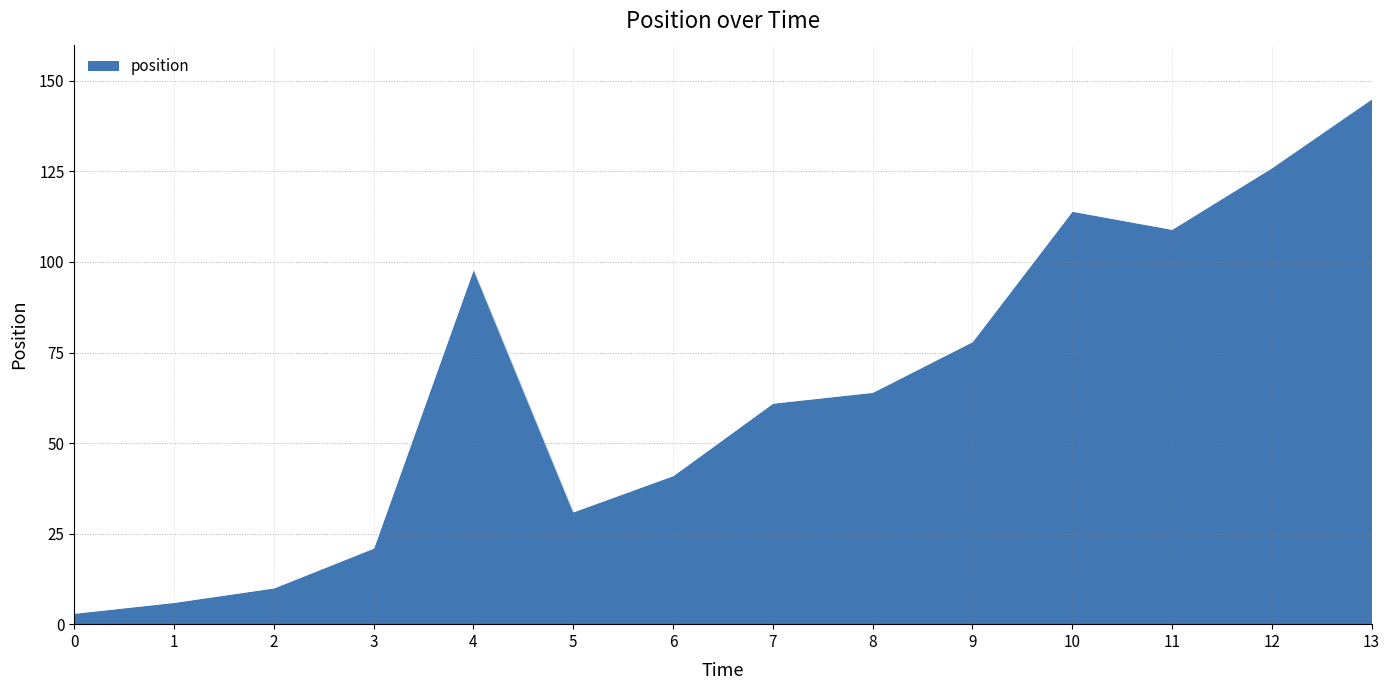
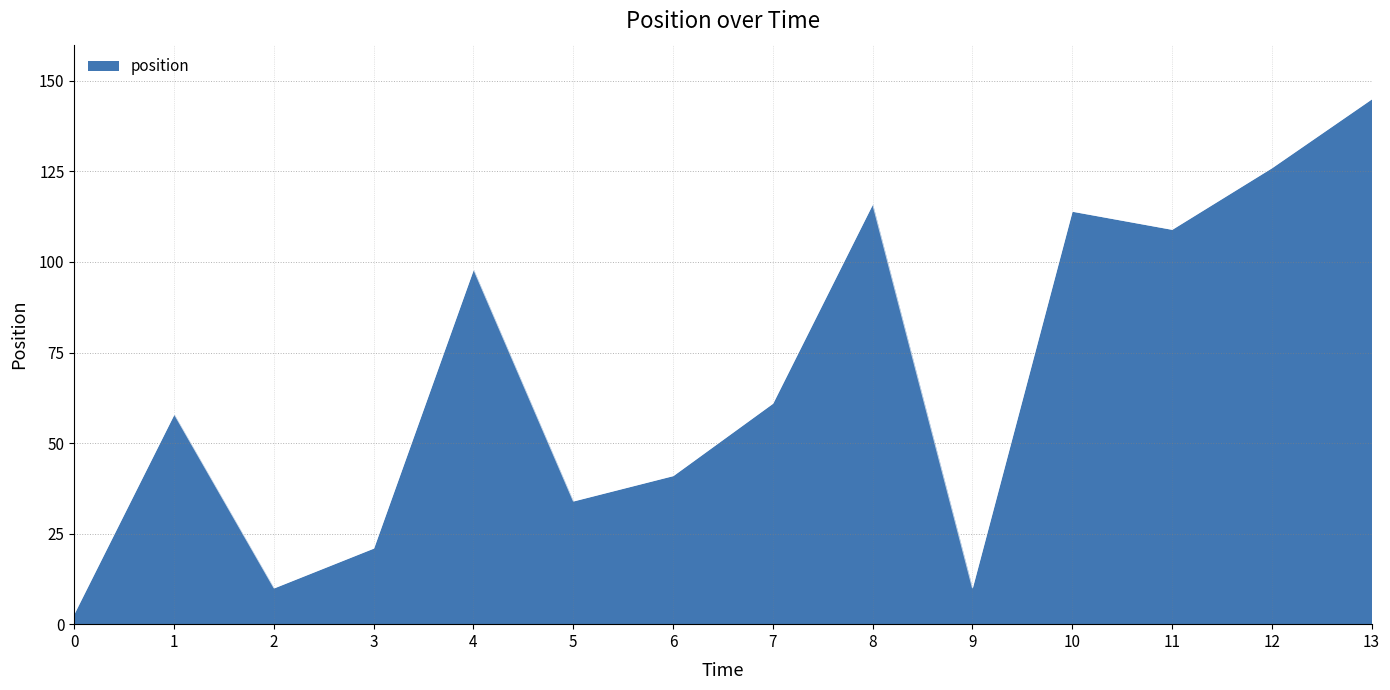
1: 6 -> 58
5: 31 -> 34
8: 64 -> 116
9: 78 -> 10
